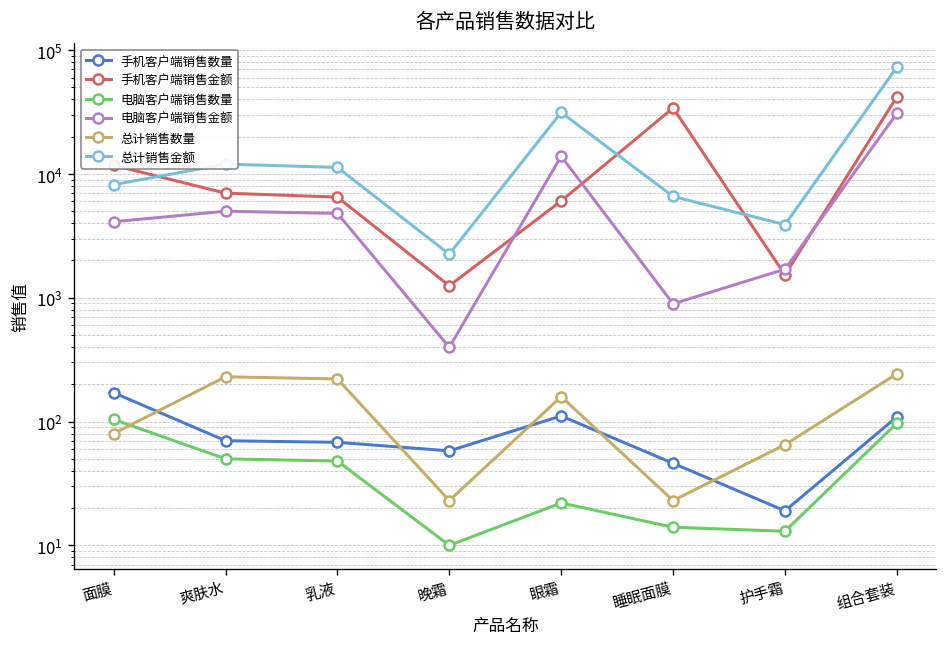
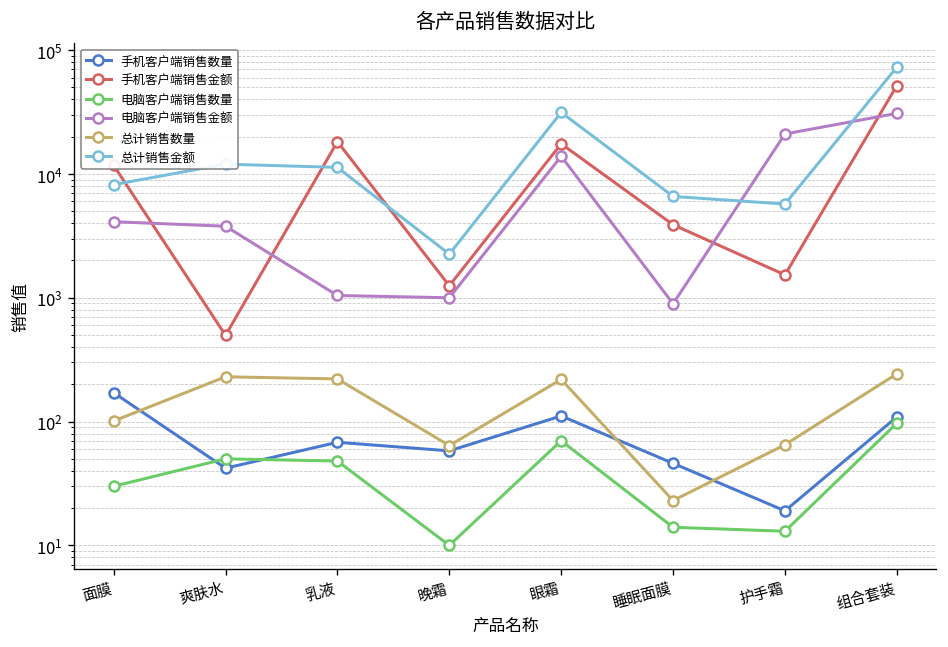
电脑客户端销售数量, 面膜: 100 -> 30
总计销售数量, 面膜: 80 -> 100
手机客户端销售数量, 爽肤水: 70 -> 42
手机客户端销售金额, 爽肤水: 7000 -> 500
电脑客户端销售金额, 爽肤水: 5000 -> 3800
手机客户端销售金额, 乳液: 7000 -> 18000
电脑客户端销售金额, 乳液: 5000 -> 1000
电脑客户端销售金额, 晚霜: 400 -> 1000
总计销售数量, 晚霜: 23 -> 60
手机客户端销售金额, 眼霜: 6000 -> 18000
电脑客户端销售数量, 眼霜: 22 -> 70
总计销售数量, 眼霜: 160 -> 220
手机客户端销售金额, 睡眠面膜: 34000 -> 3900
电脑客户端销售金额, 护手霜: 1700 -> 21000
总计销售金额, 护手霜: 3900 -> 6000
手机客户端销售金额, 组合套装: 42000 -> 50000
